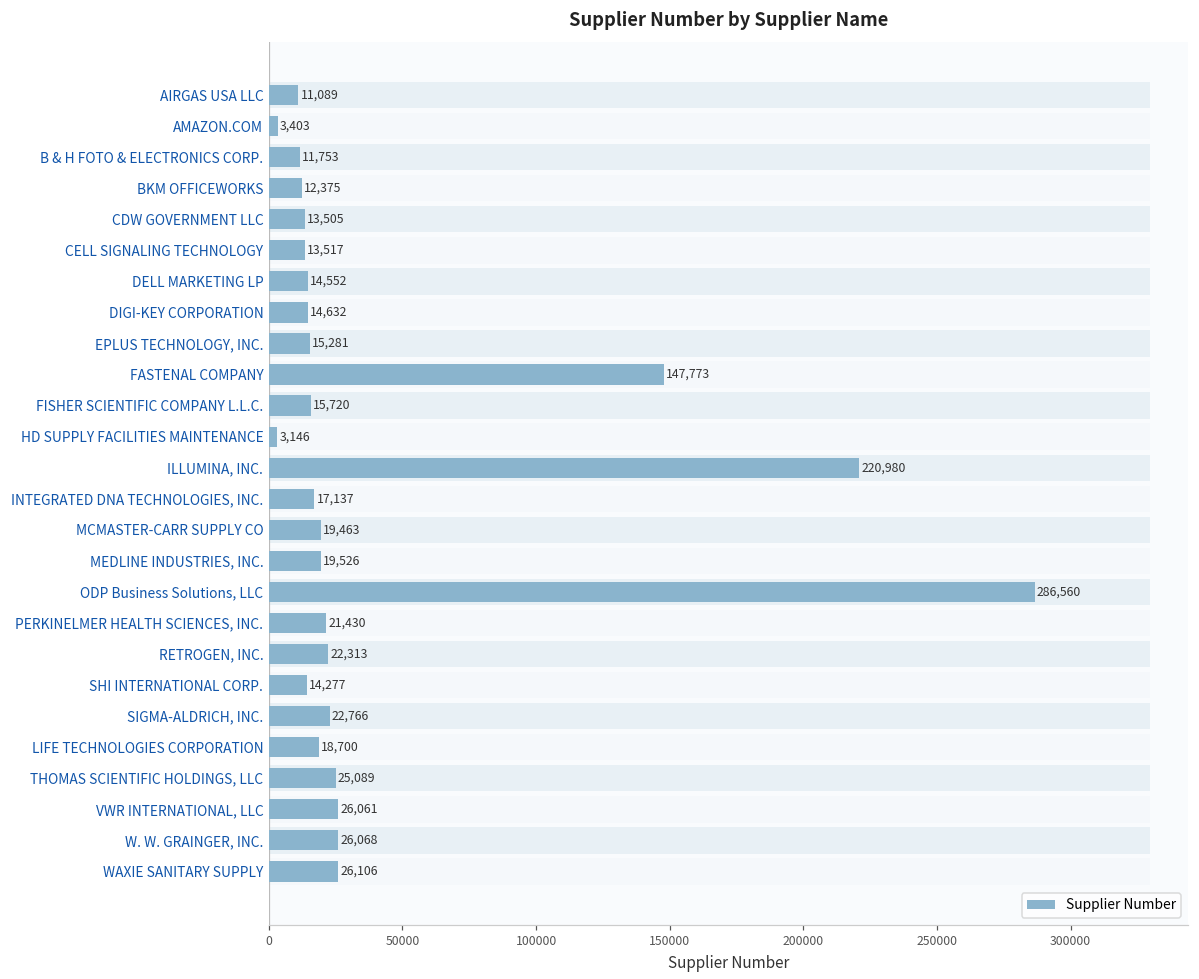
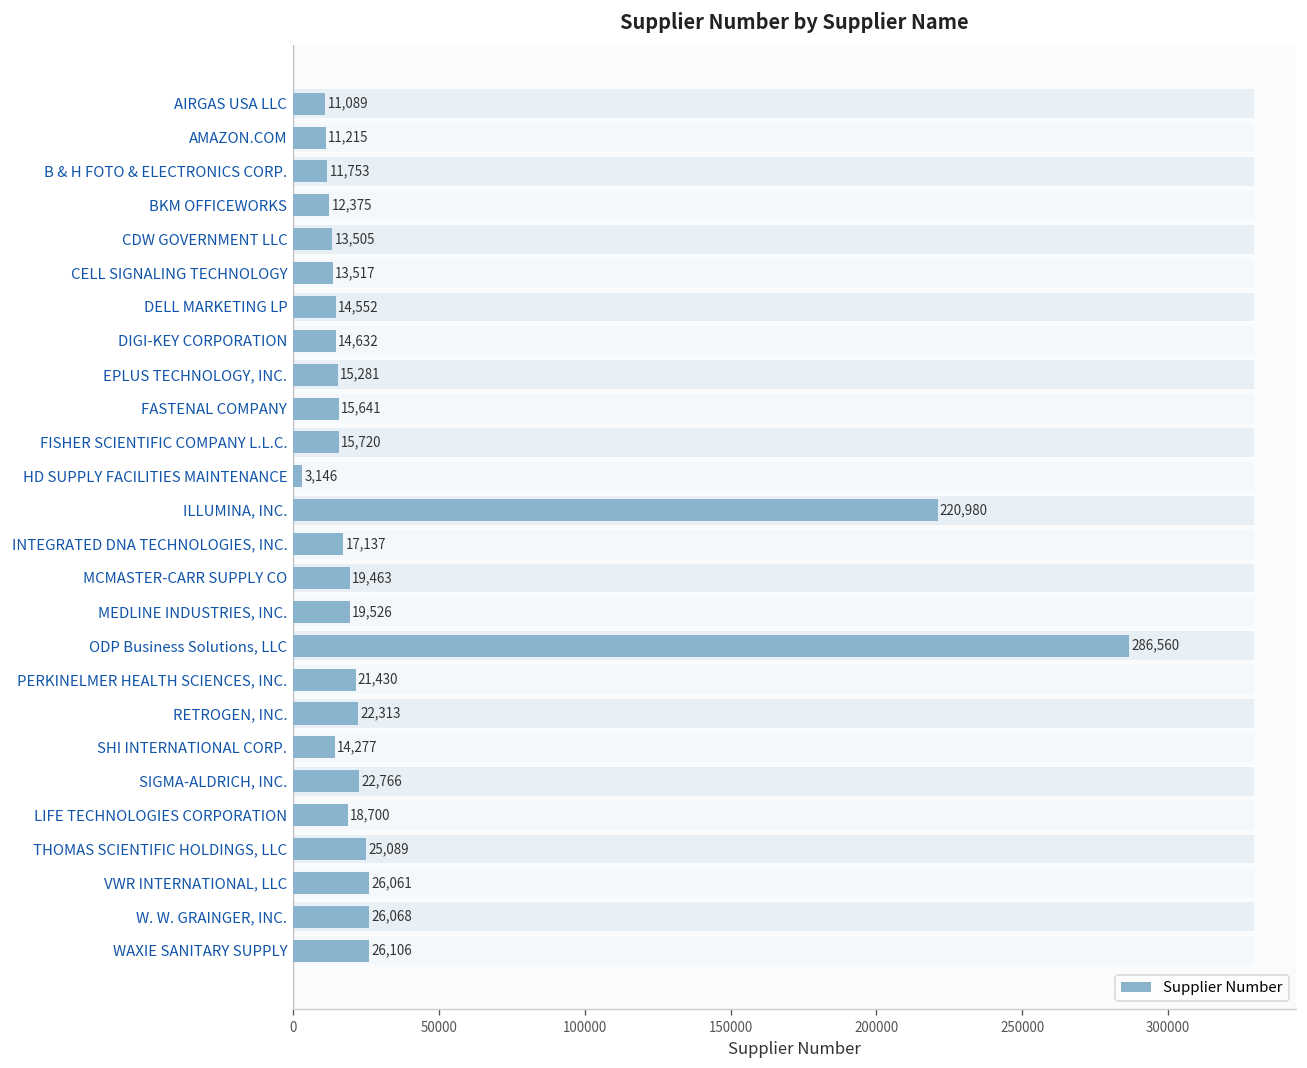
Supplier Number, AMAZON.COM: 3,403 -> 11,215
Supplier Number, FASTENAL COMPANY: 147,773 -> 15,641
